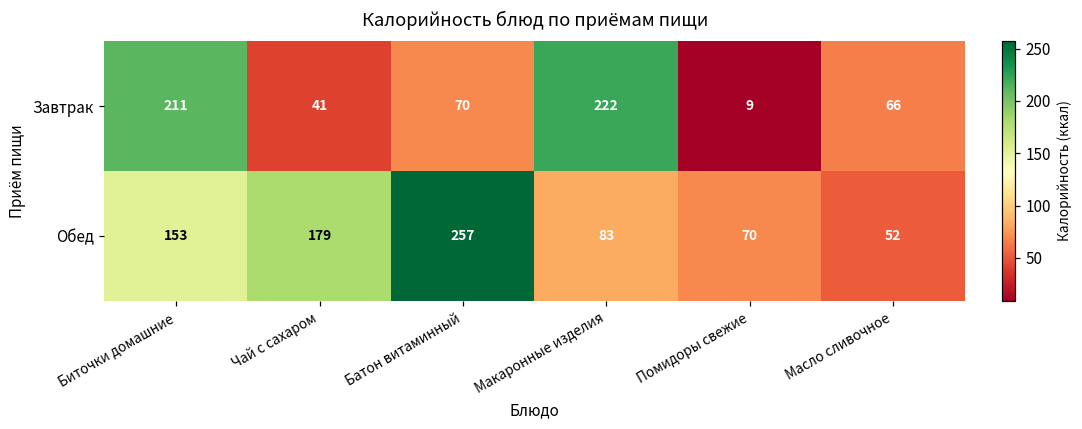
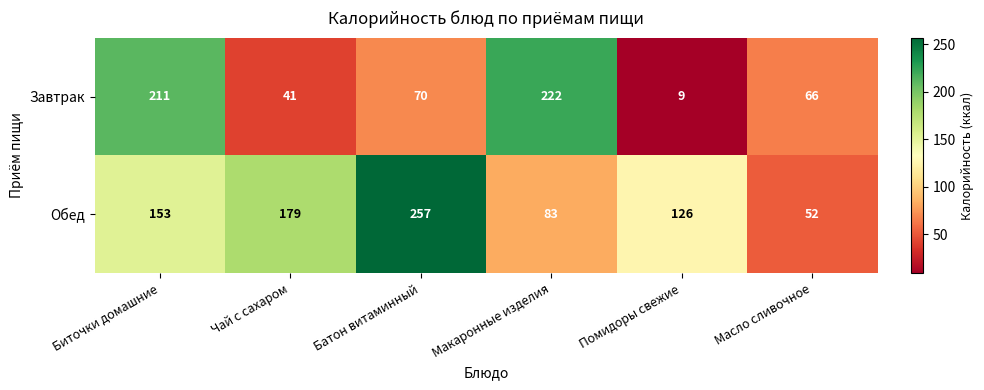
Обед, Помидоры свежие: 70 -> 126
